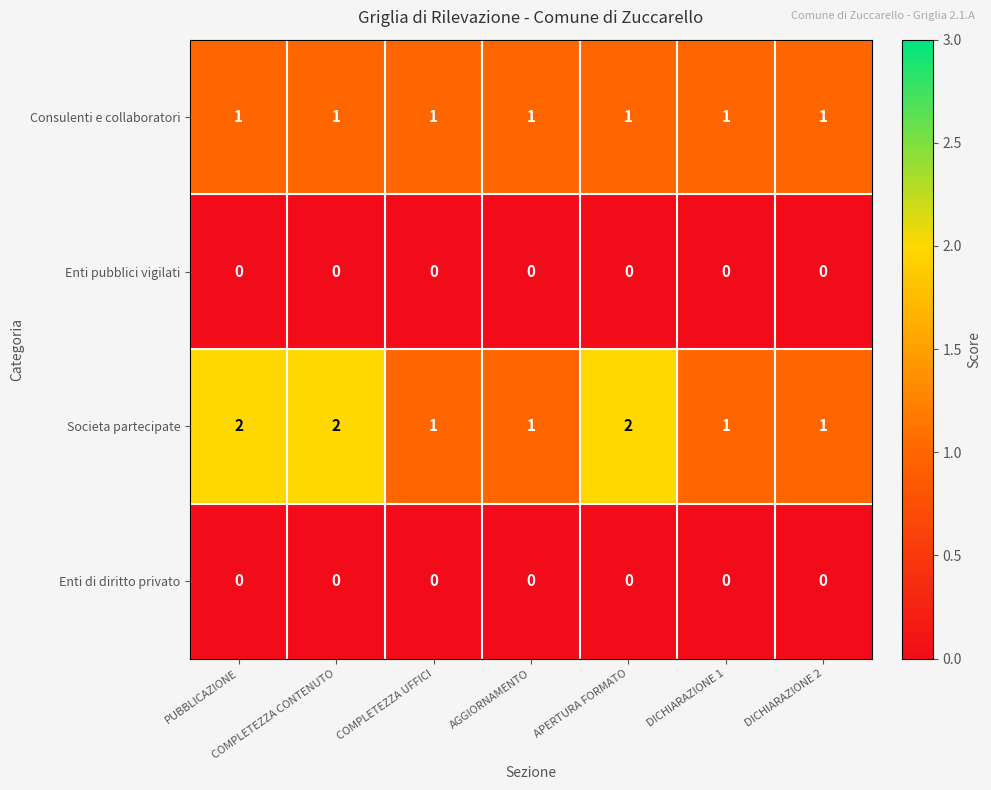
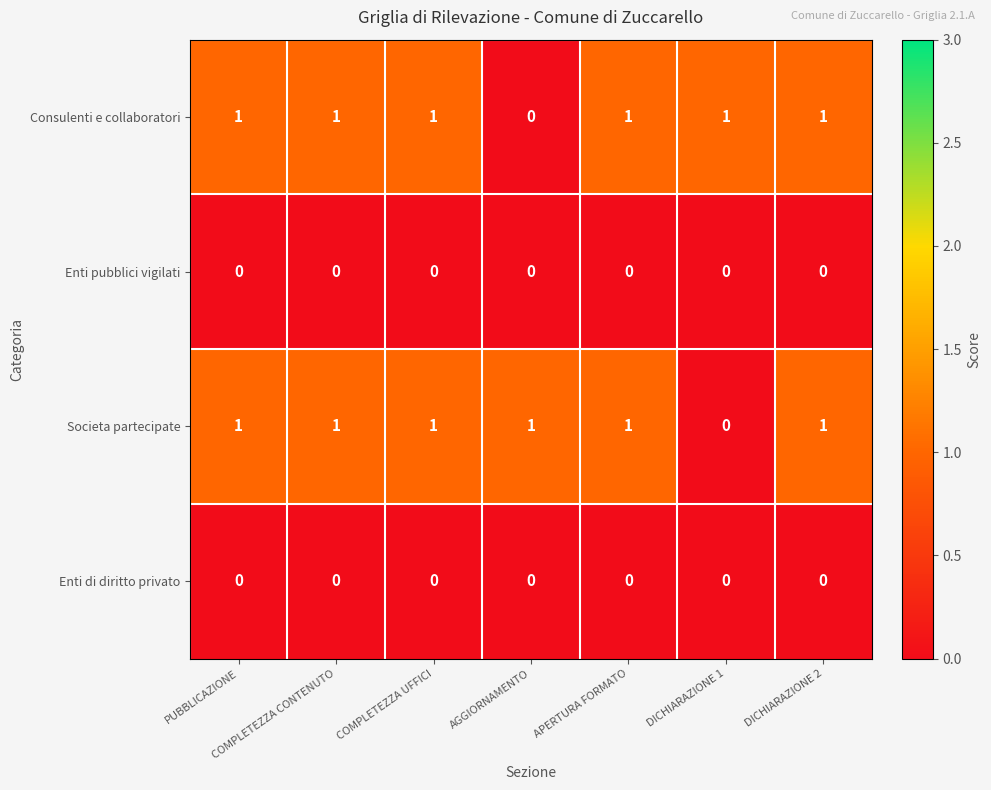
Consulenti e collaboratori, AGGIORNAMENTO: 1 -> 0
Societa partecipate, PUBBLICAZIONE: 2 -> 1
Societa partecipate, COMPLETEZZA CONTENUTO: 2 -> 1
Societa partecipate, APERTURA FORMATO: 2 -> 1
Societa partecipate, DICHIARAZIONE 1: 1 -> 0
